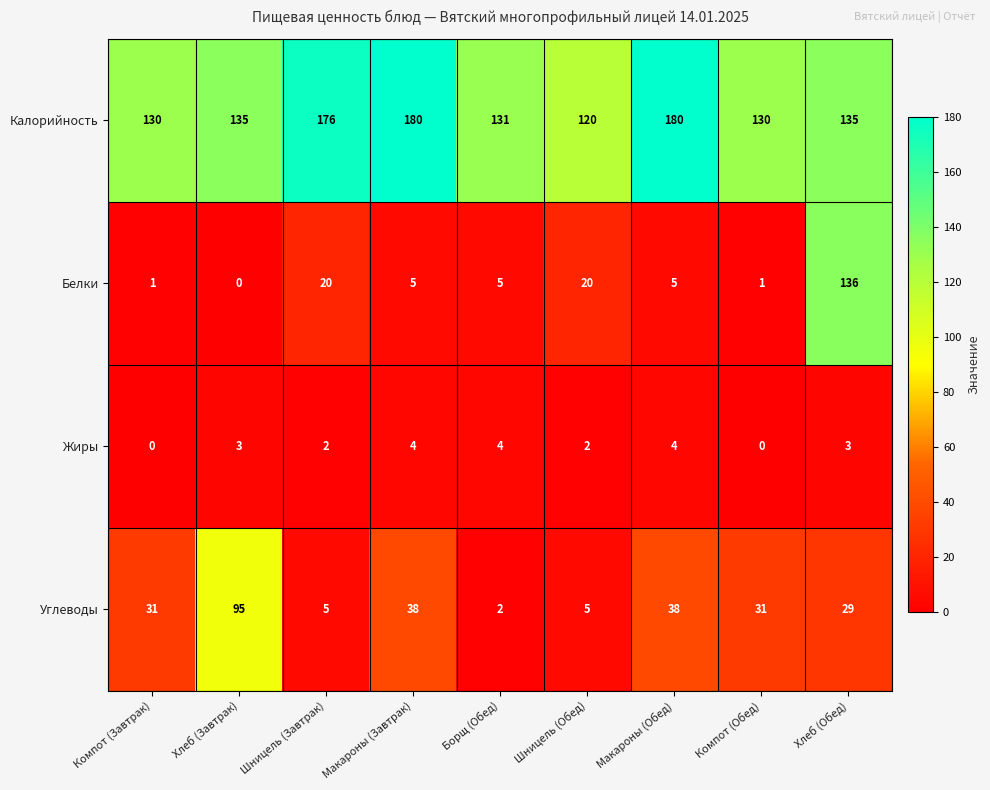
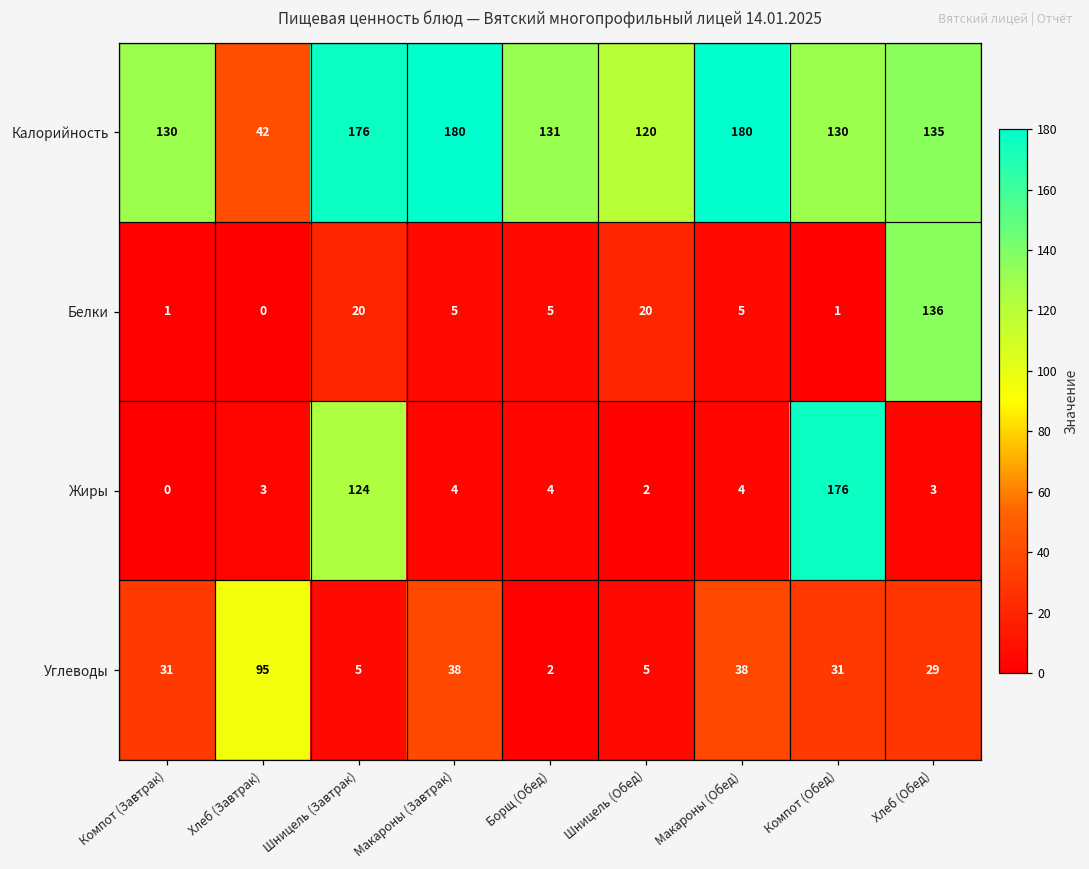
Калорийность, Хлеб (Завтрак): 135 -> 42
Жиры, Шницель (Завтрак): 2 -> 124
Жиры, Компот (Обед): 0 -> 176
